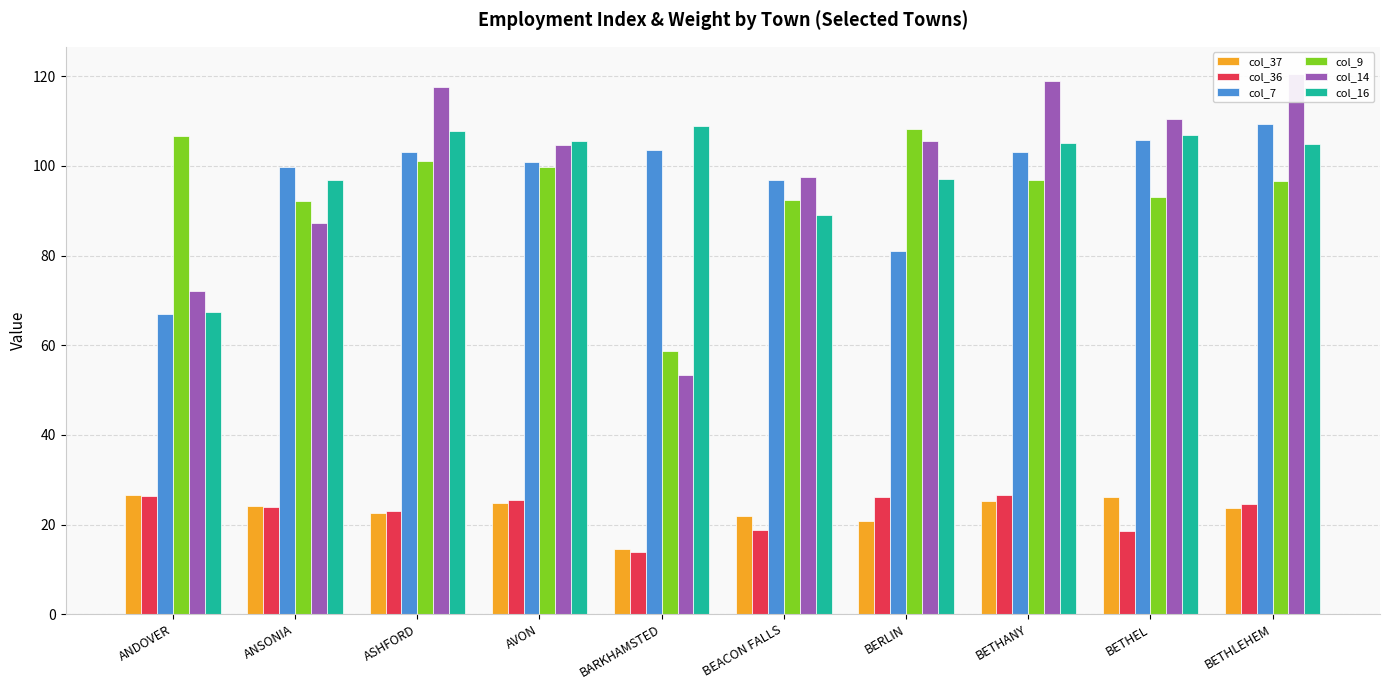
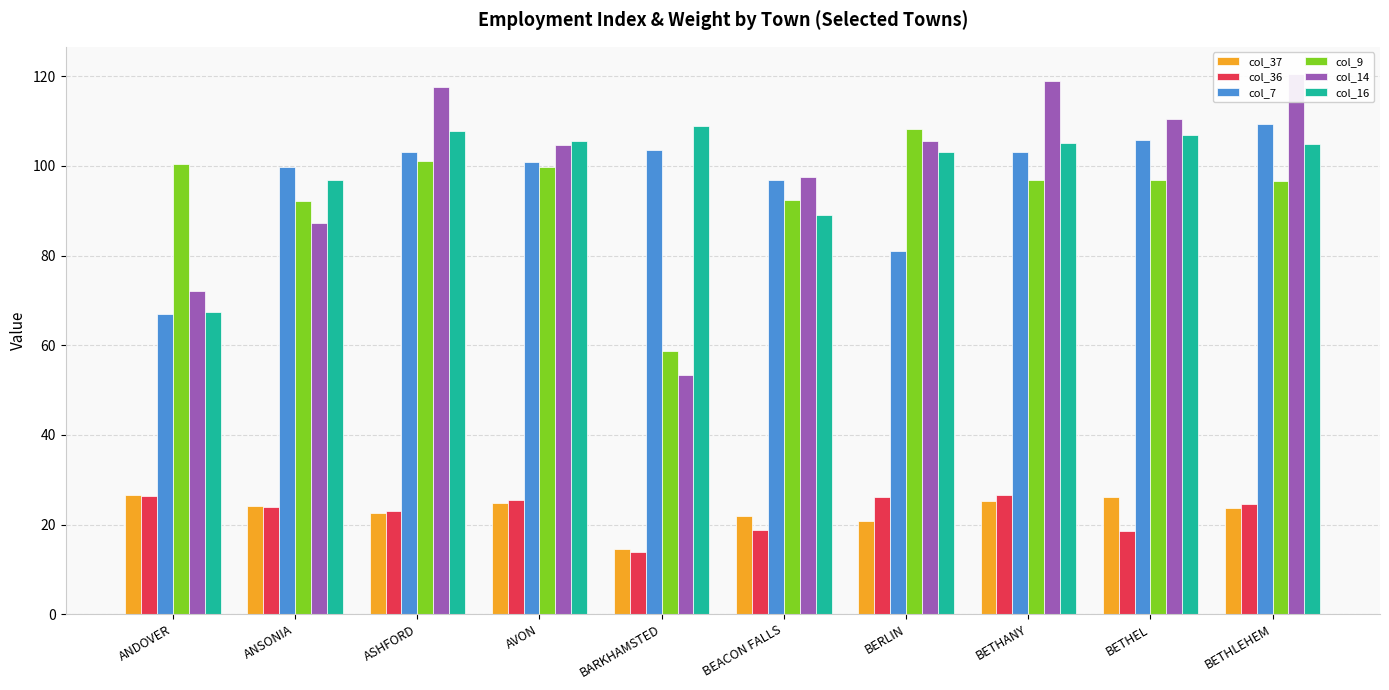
col_9, ANDOVER: 107 -> 100
col_16, BERLIN: 97 -> 103
col_9, BETHEL: 93 -> 97
